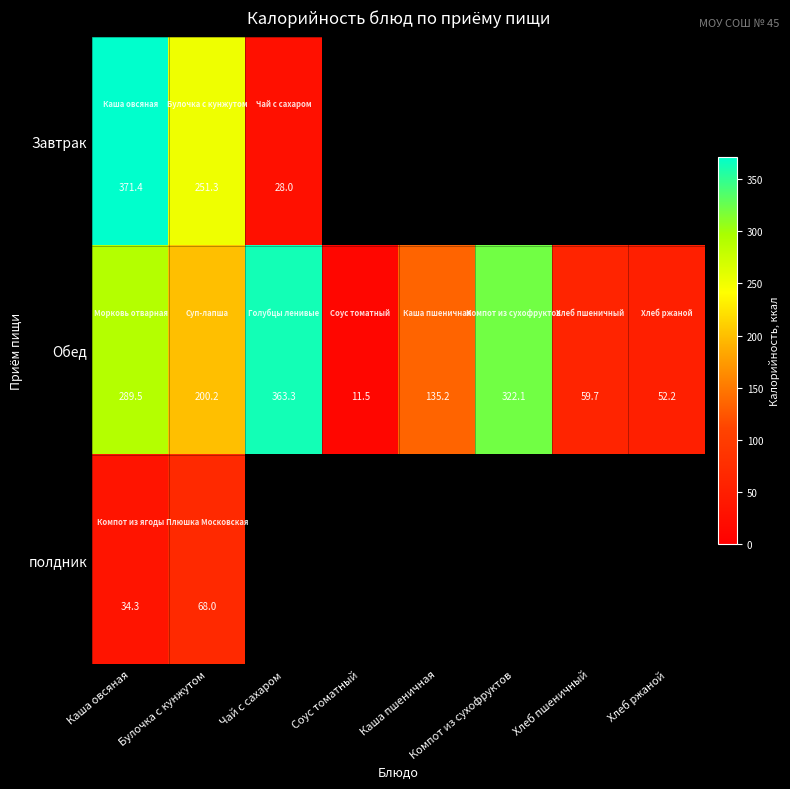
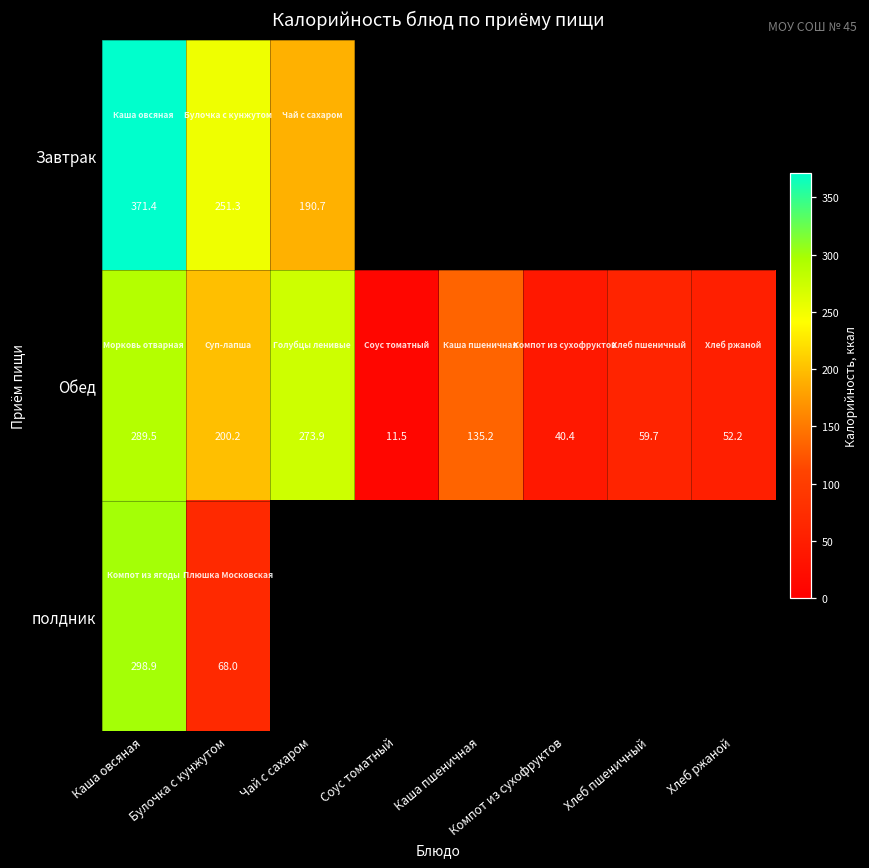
Завтрак, Чай с сахаром: 28.0 -> 190.7
Обед, Чай с сахаром: 363.3 -> 273.9
Обед, Компот из сухофруктов: 322.1 -> 40.4
полдник, Каша овсяная: 34.3 -> 298.9
